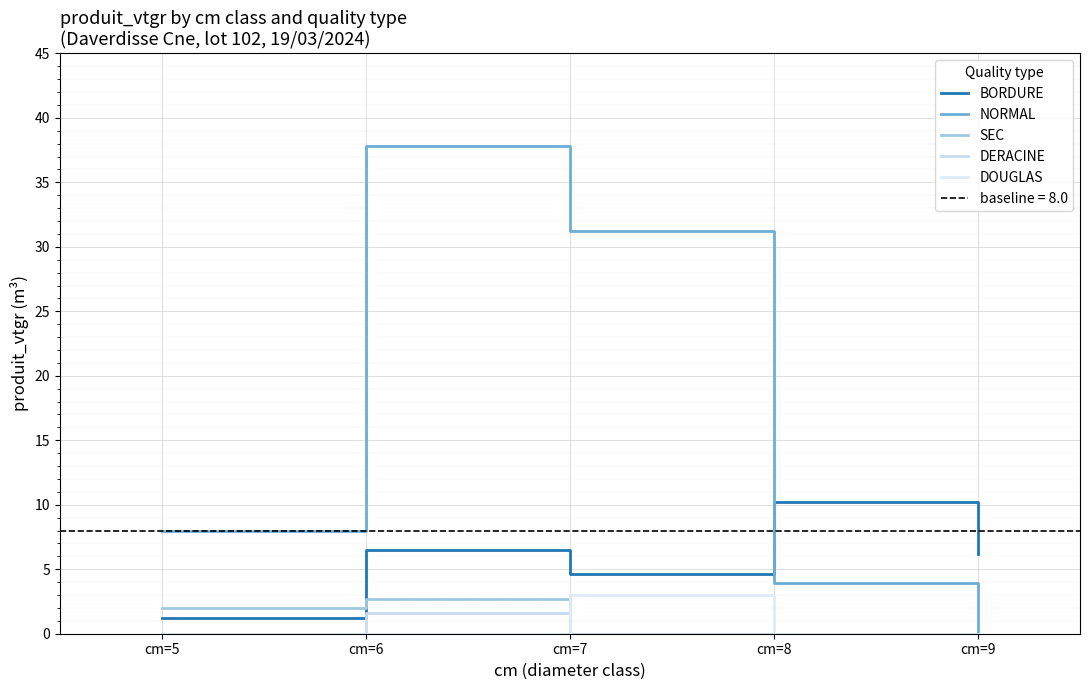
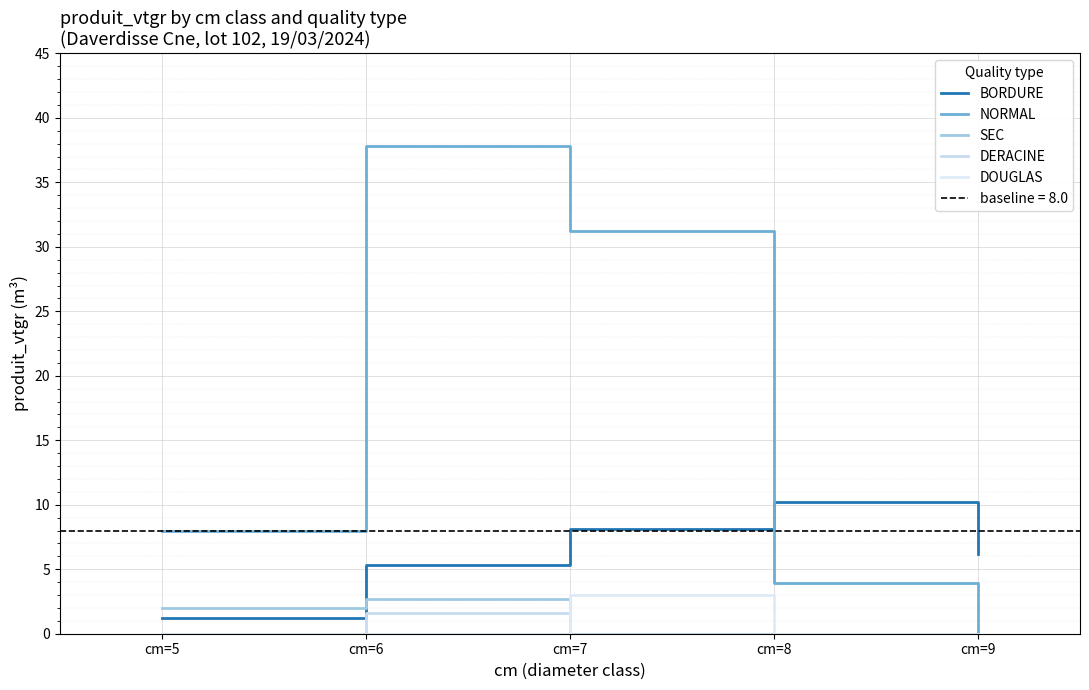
BORDURE, cm=6: 6.5 -> 5.3
BORDURE, cm=7: 4.6 -> 8.1
